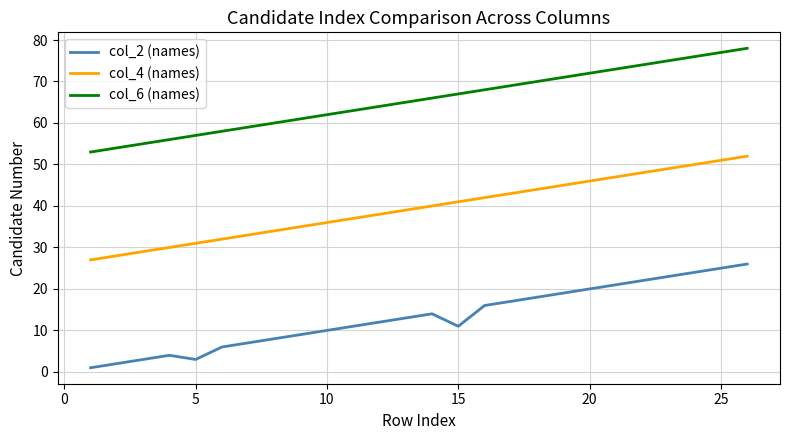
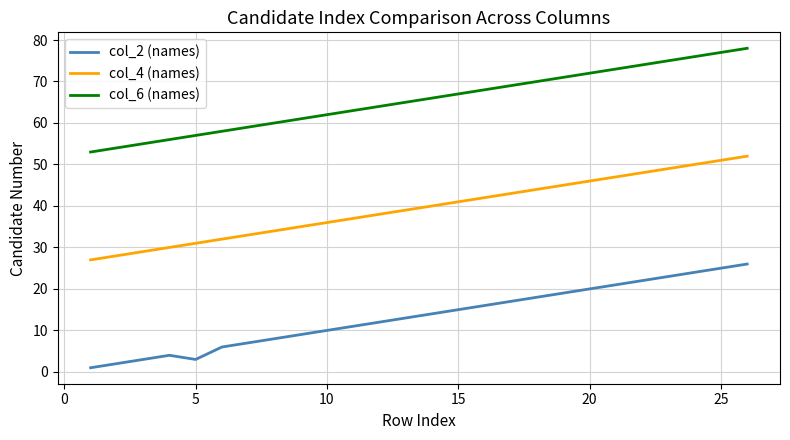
col_2 (names), 15: 11 -> 15
